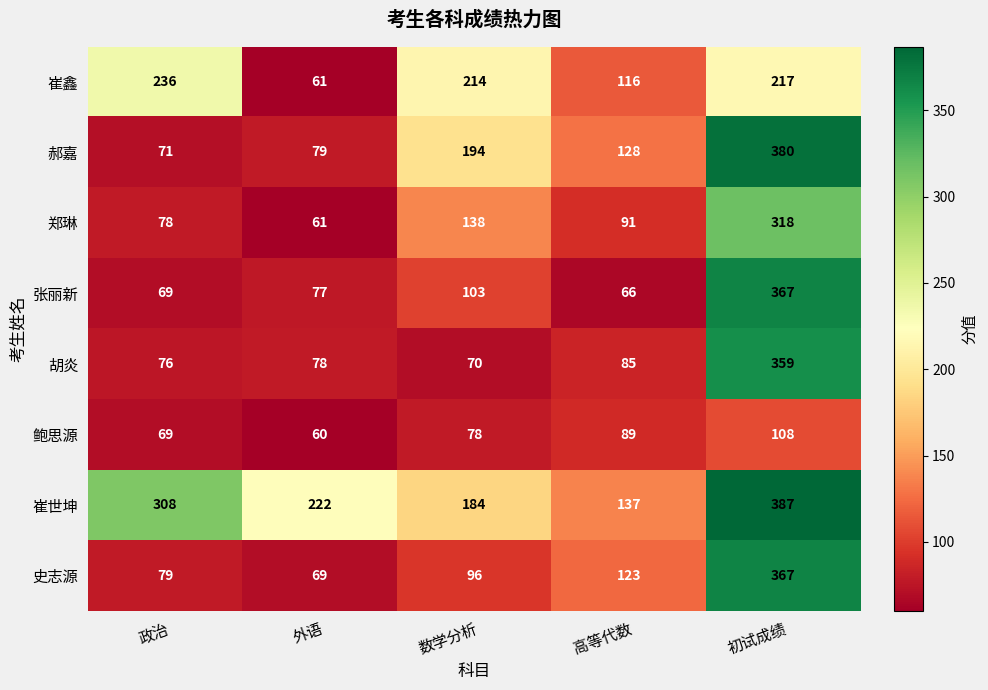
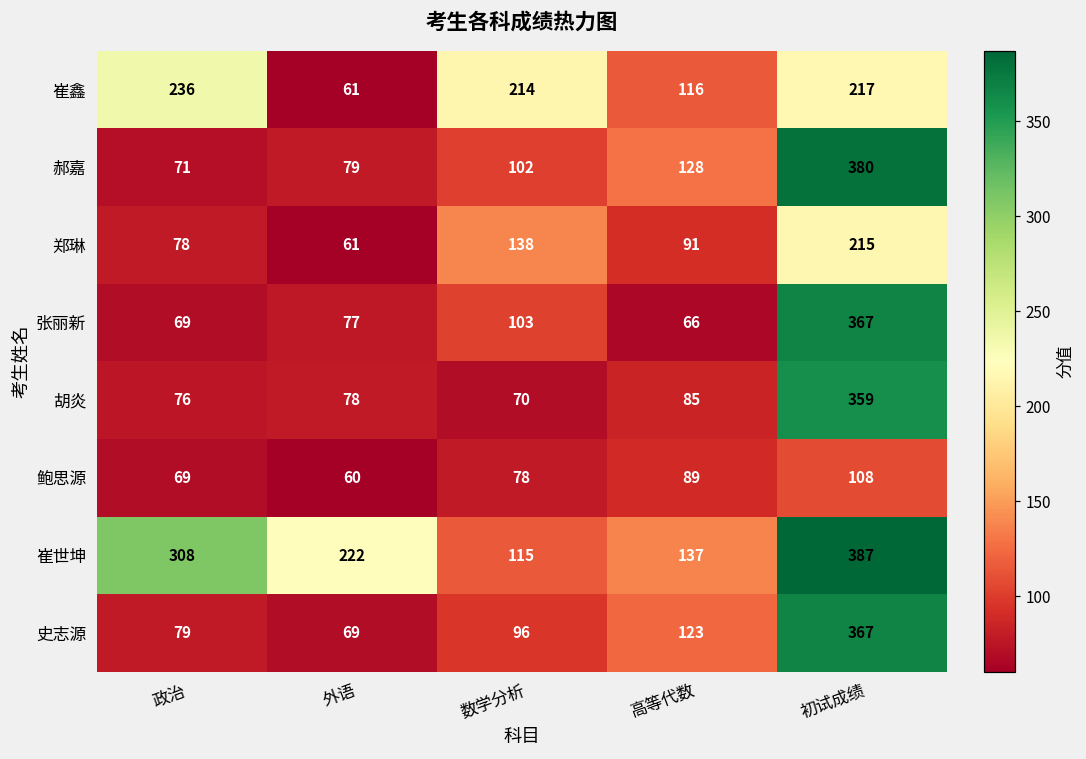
郝嘉, 数学分析: 194 -> 102
郑琳, 初试成绩: 318 -> 215
崔世坤, 数学分析: 184 -> 115
